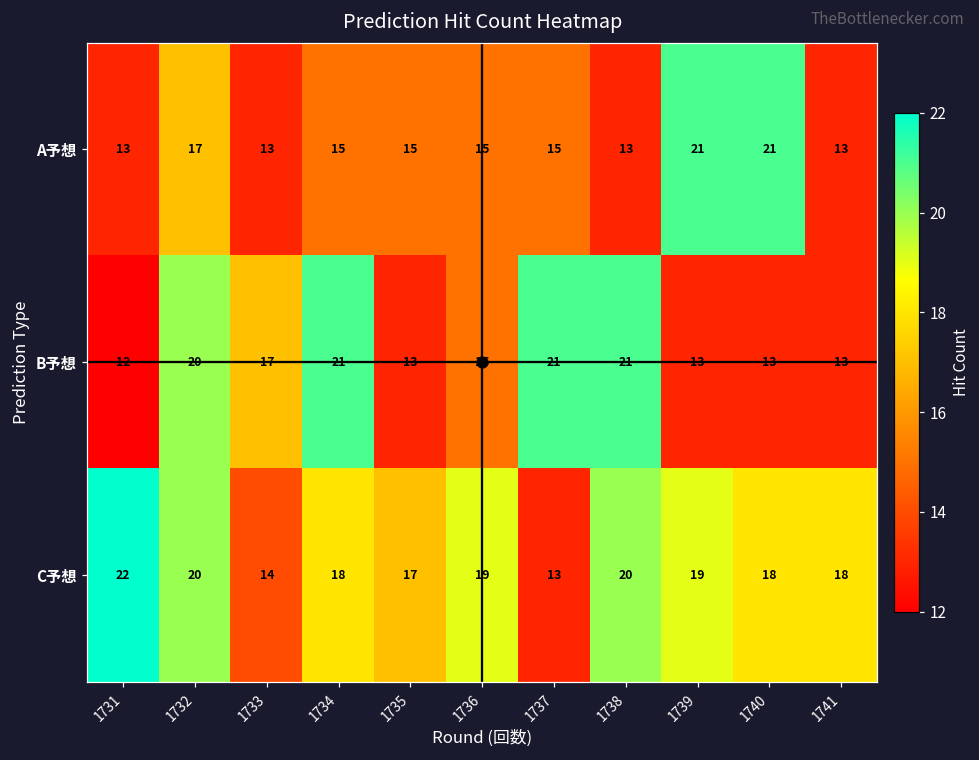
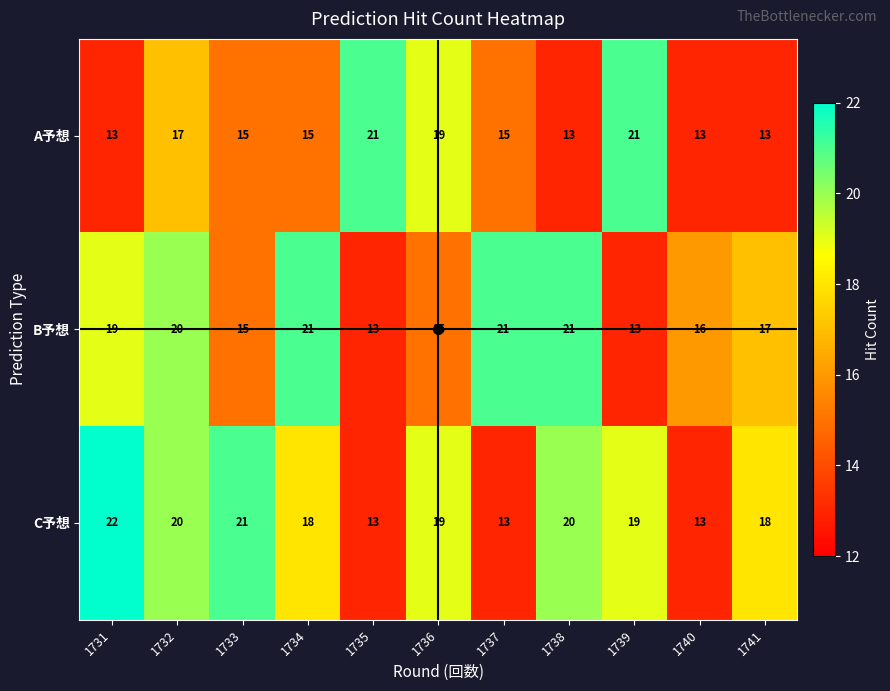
A予想, 1733: 13 -> 15
A予想, 1735: 15 -> 21
A予想, 1736: 15 -> 19
A予想, 1740: 21 -> 13
B予想, 1731: 12 -> 19
B予想, 1733: 17 -> 15
B予想, 1740: 13 -> 16
B予想, 1741: 13 -> 17
C予想, 1733: 14 -> 21
C予想, 1735: 17 -> 13
C予想, 1740: 18 -> 13
